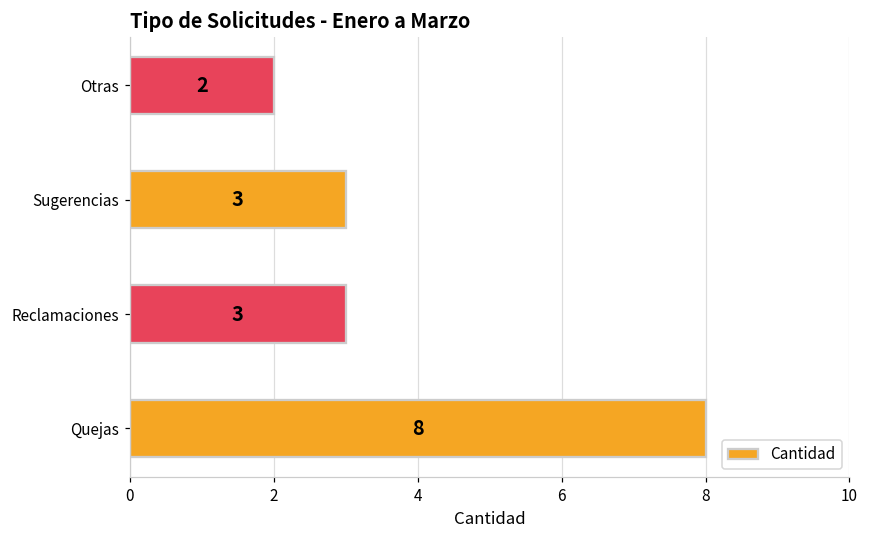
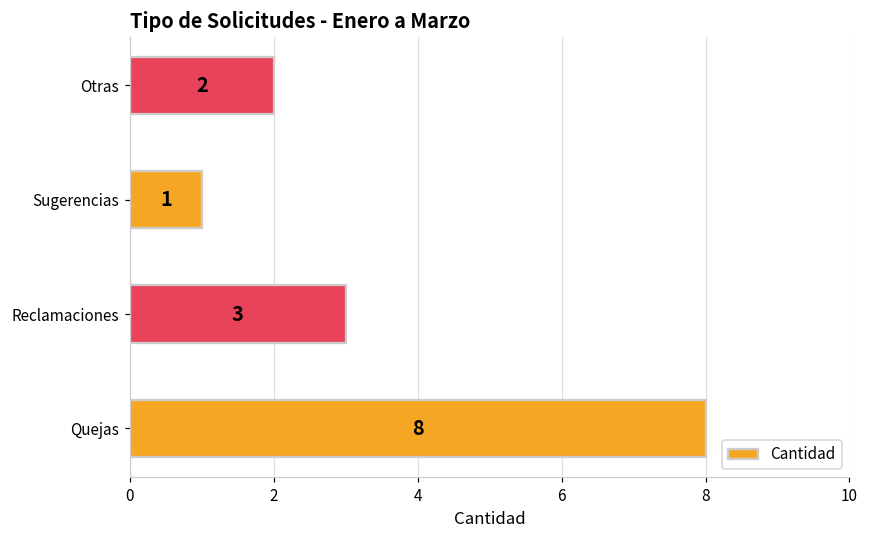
Sugerencias: 3 -> 1
